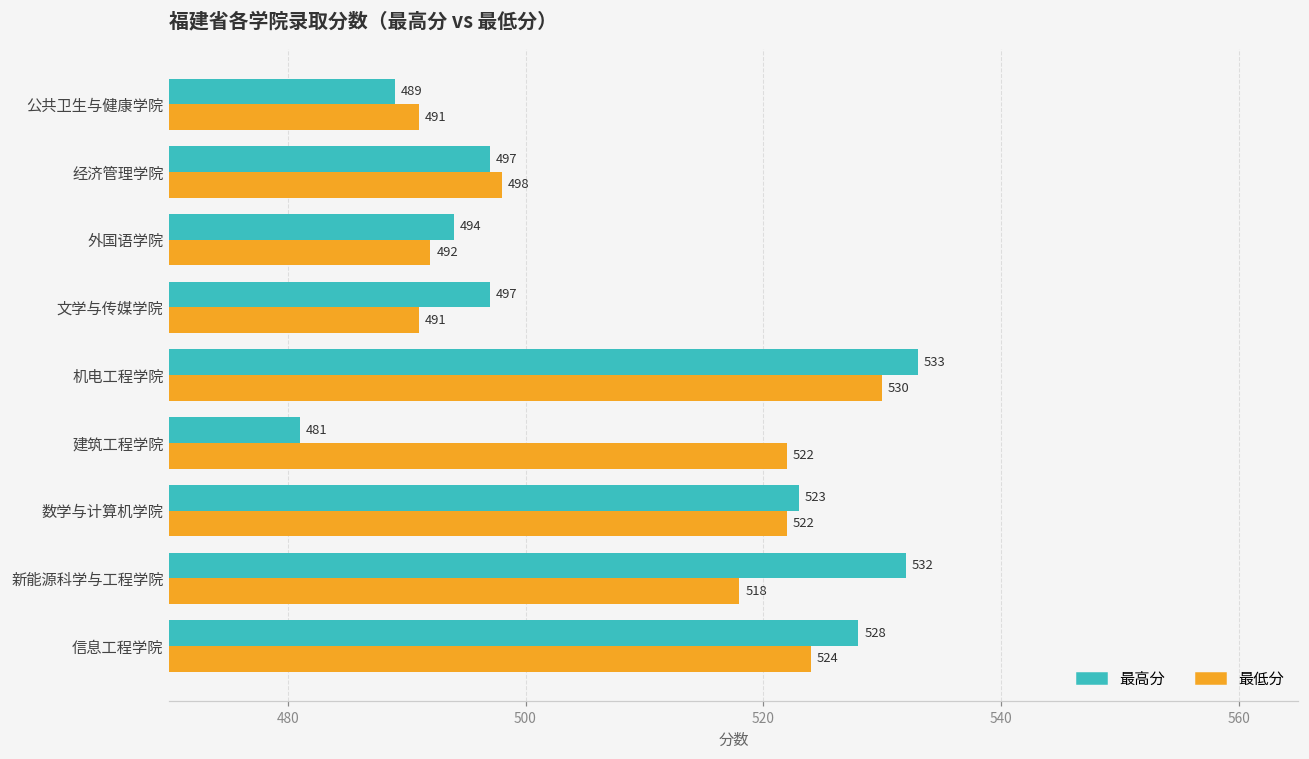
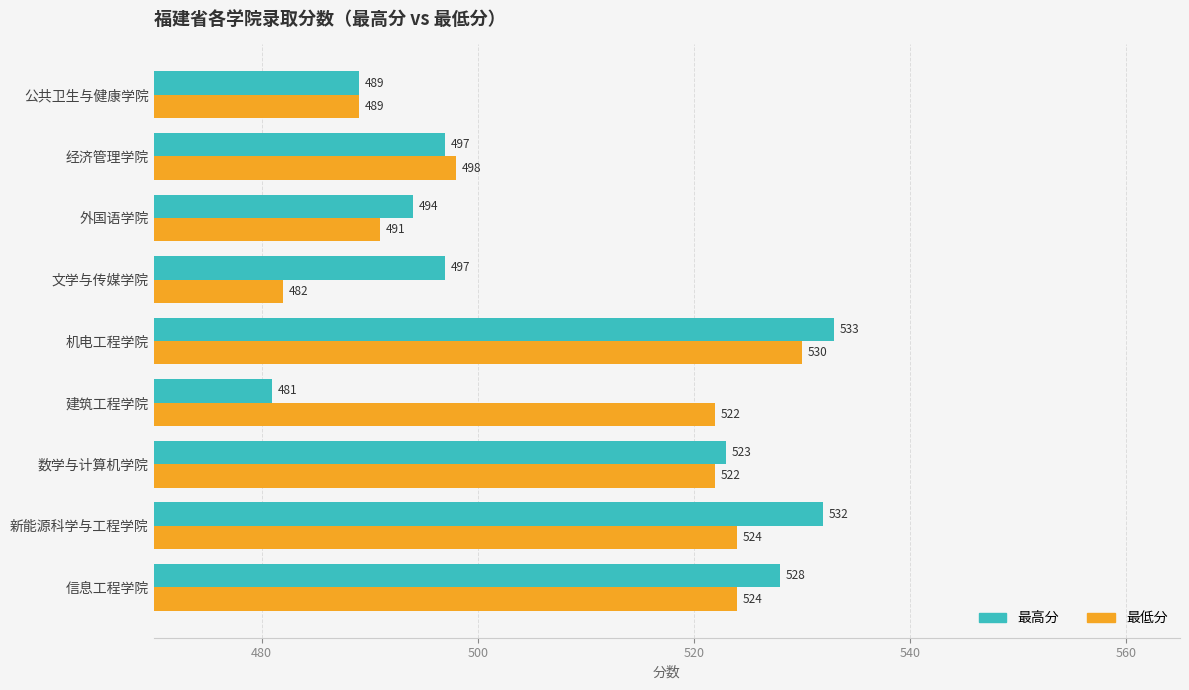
最低分, 公共卫生与健康学院: 491 -> 489
最低分, 外国语学院: 492 -> 491
最低分, 文学与传媒学院: 491 -> 482
最低分, 新能源科学与工程学院: 518 -> 524
